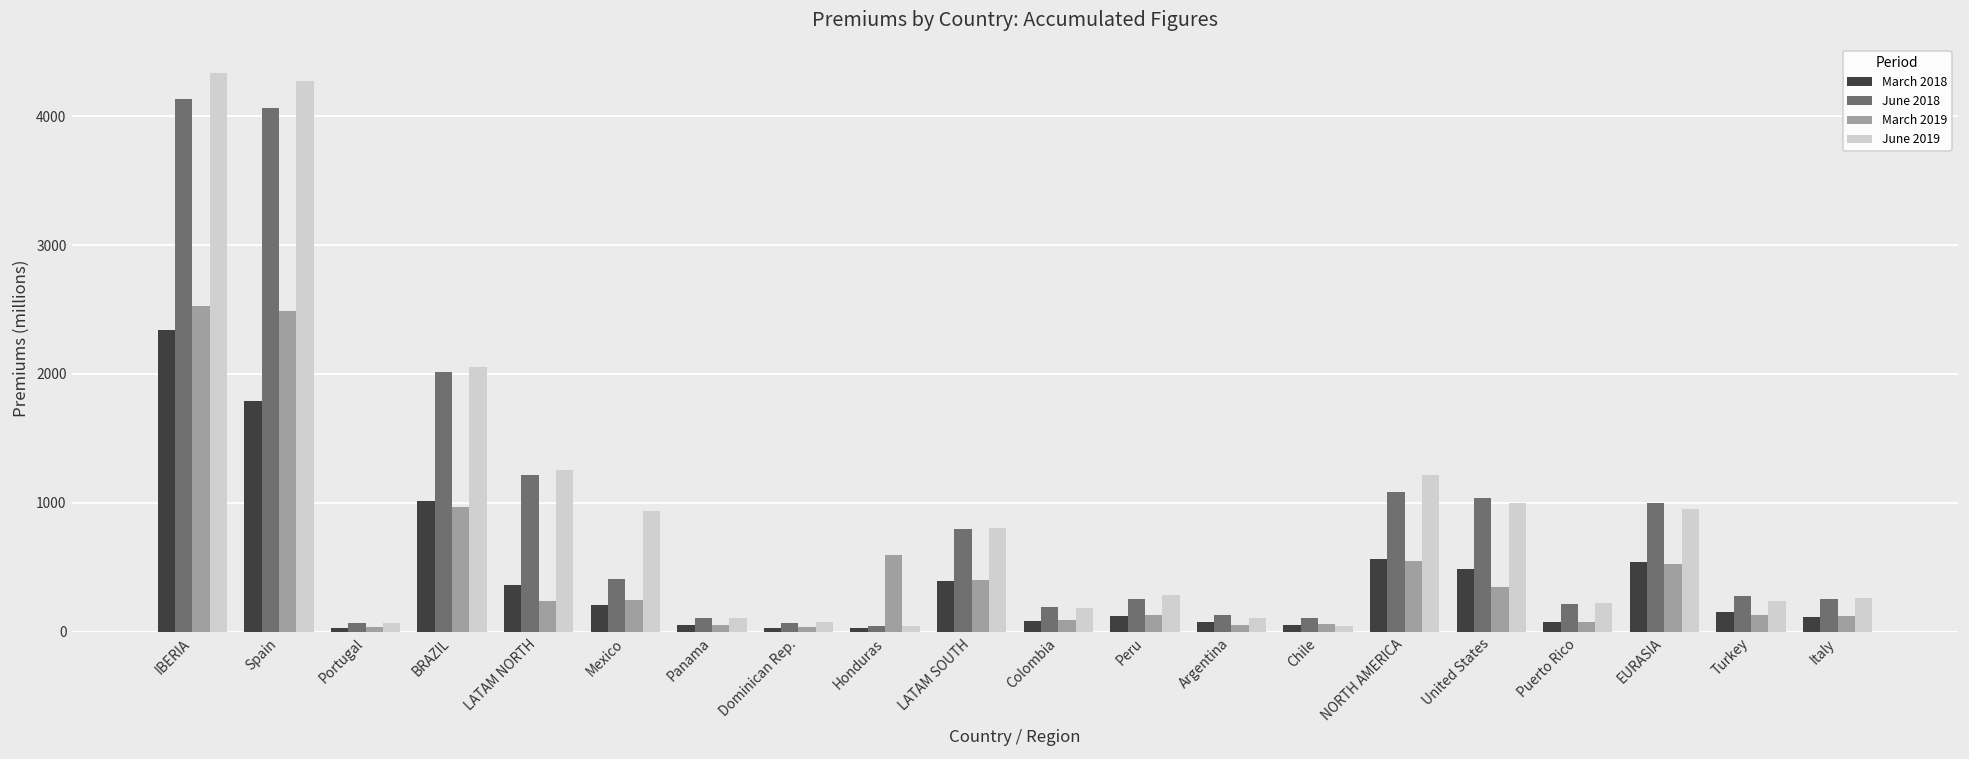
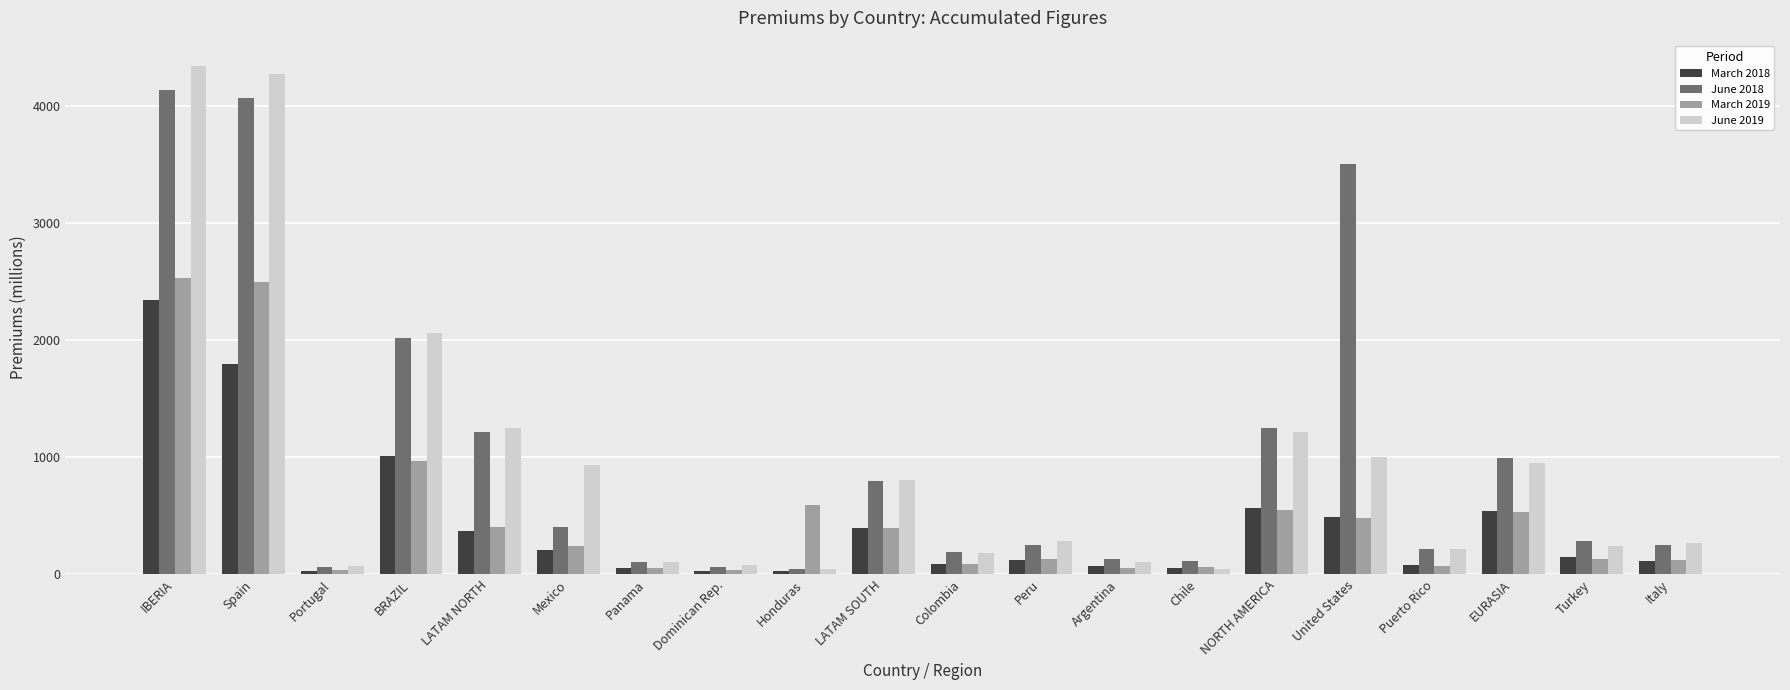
March 2019, LATAM NORTH: 240 -> 400
June 2018, NORTH AMERICA: 1090 -> 1250
June 2018, United States: 1040 -> 3510
March 2019, United States: 350 -> 480
